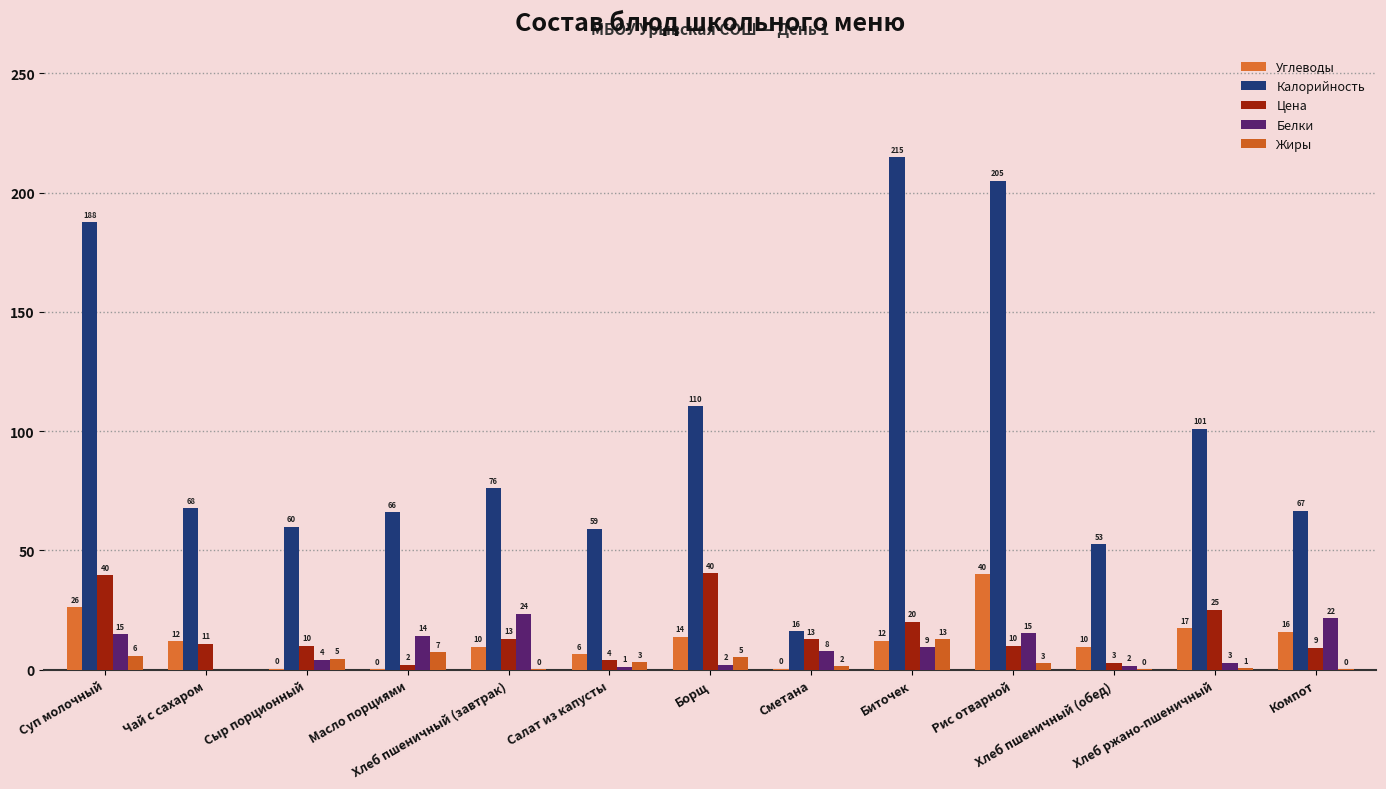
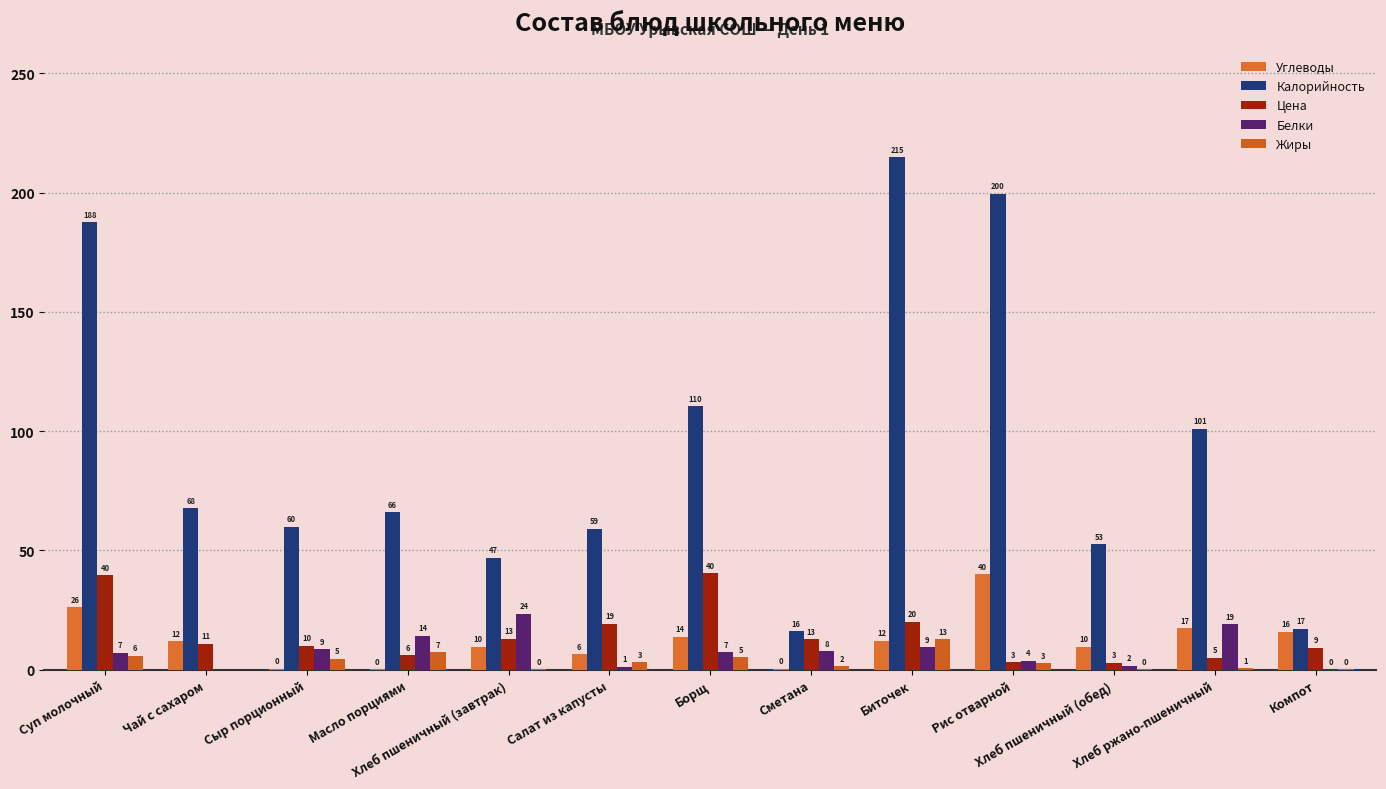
Белки, Суп молочный: 15 -> 7
Белки, Сыр порционный: 4 -> 9
Цена, Масло порциями: 2 -> 6
Калорийность, Хлеб пшеничный (завтрак): 76 -> 47
Цена, Салат из капусты: 4 -> 19
Белки, Борщ: 2 -> 7
Калорийность, Рис отварной: 205 -> 200
Цена, Рис отварной: 10 -> 3
Белки, Рис отварной: 15 -> 4
Цена, Хлеб ржано-пшеничный: 25 -> 5
Белки, Хлеб ржано-пшеничный: 3 -> 19
Калорийность, Компот: 67 -> 17
Белки, Компот: 22 -> 0
